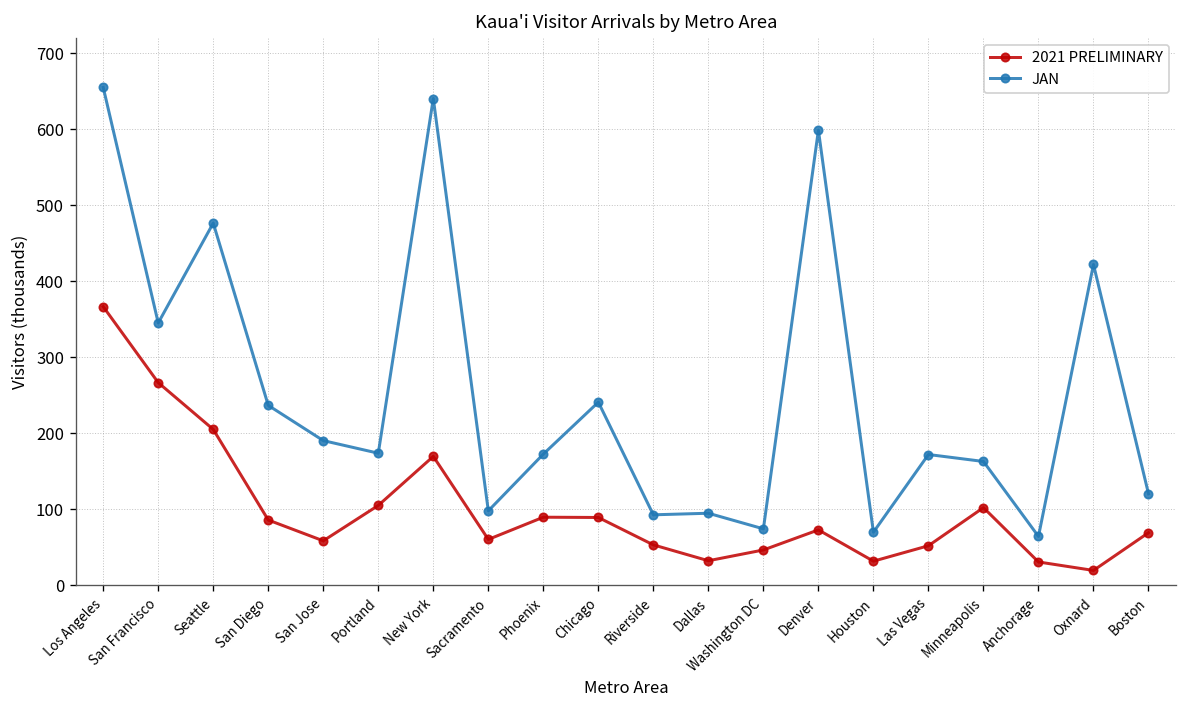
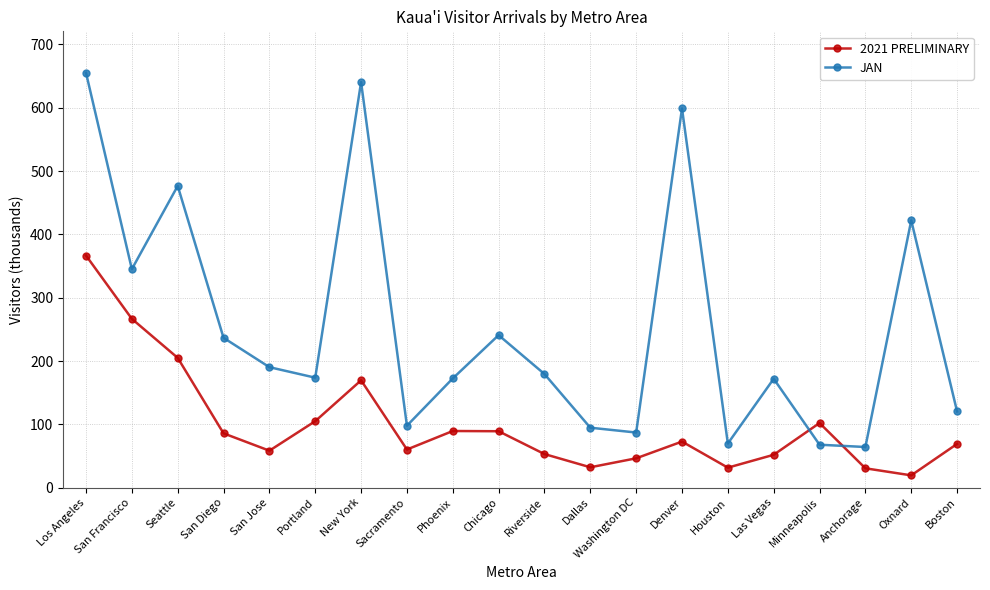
JAN, Riverside: 90 -> 180
JAN, Washington DC: 70 -> 90
JAN, Minneapolis: 160 -> 70
